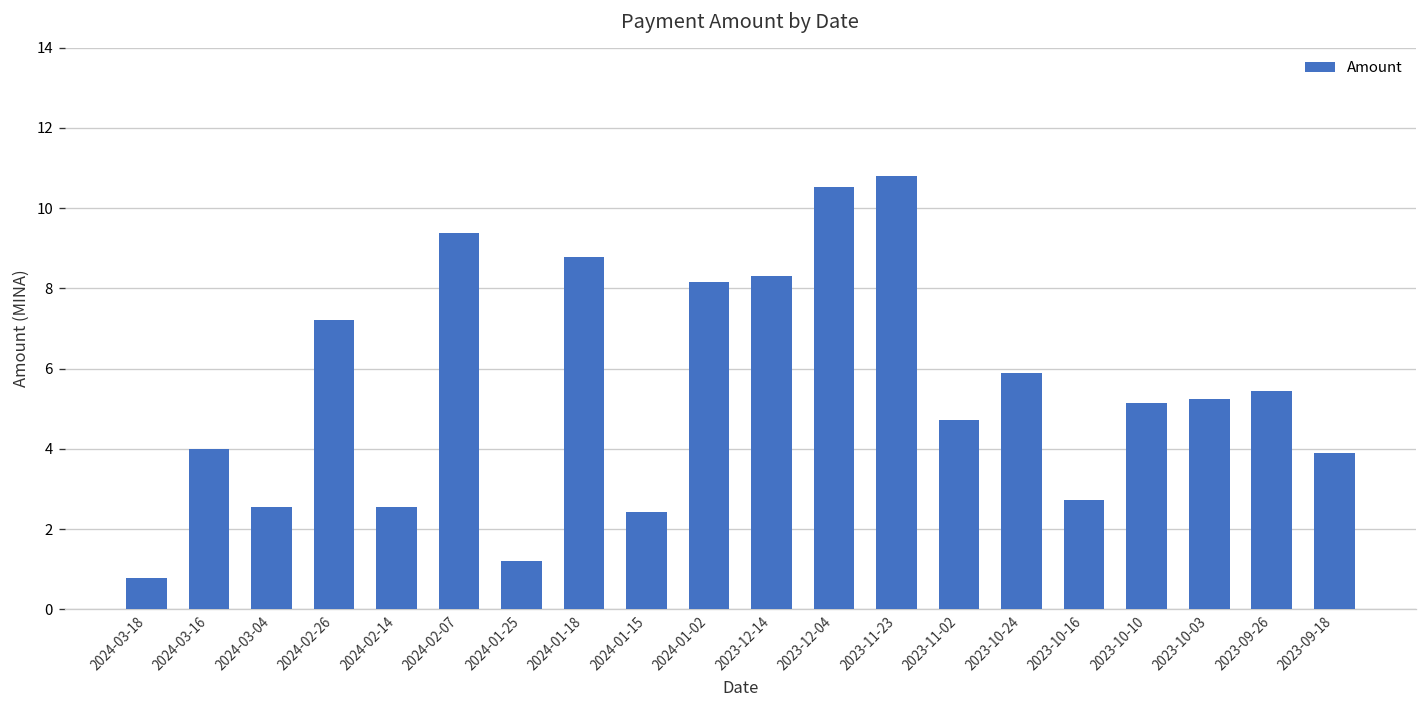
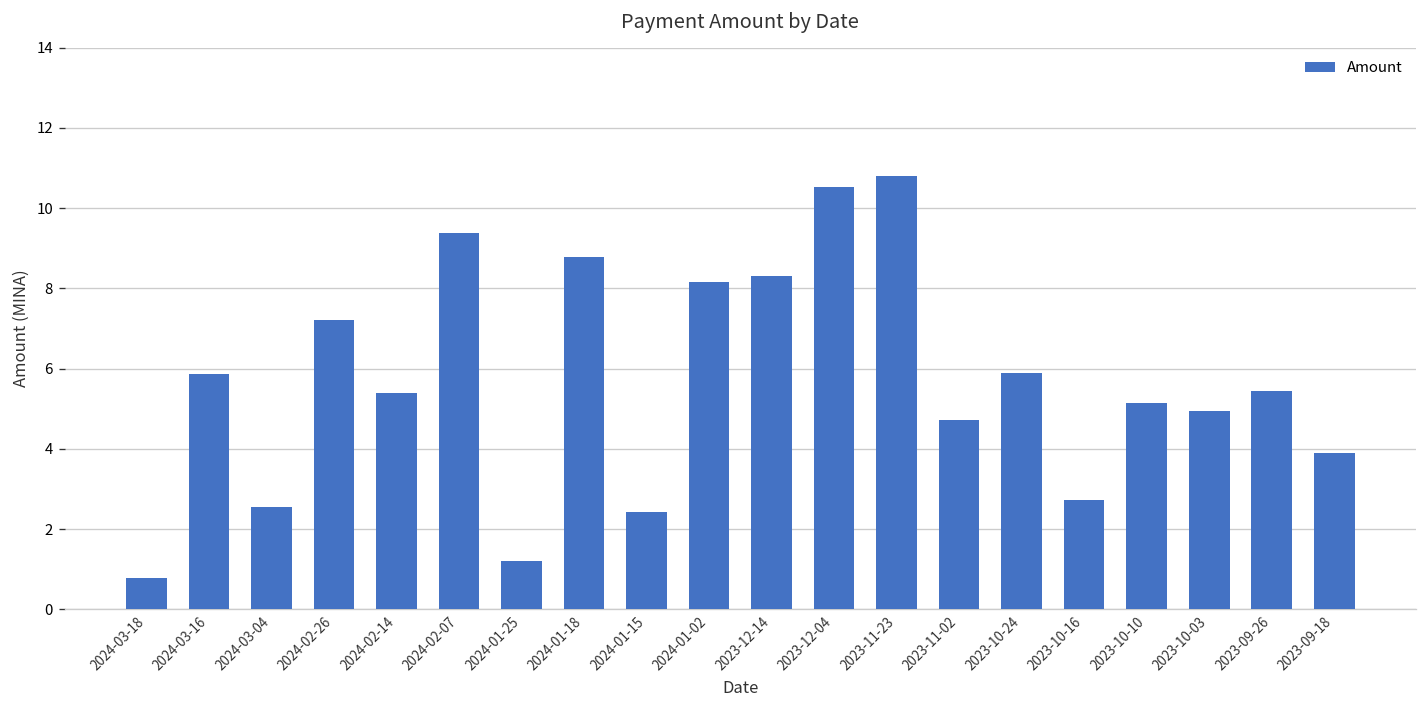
2024-03-16: 4.0 -> 5.9
2024-02-14: 2.5 -> 5.4
2023-10-03: 5.2 -> 4.9
